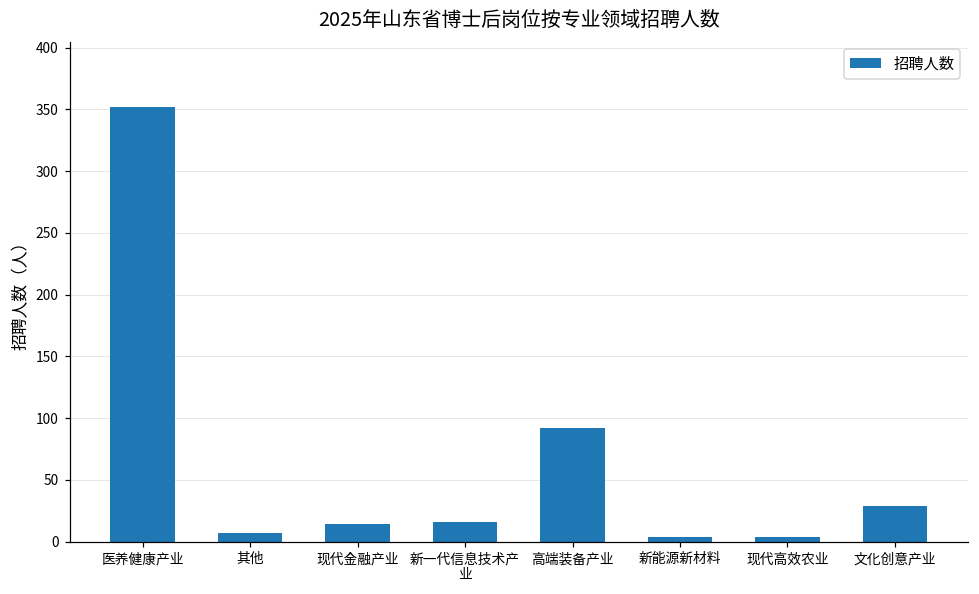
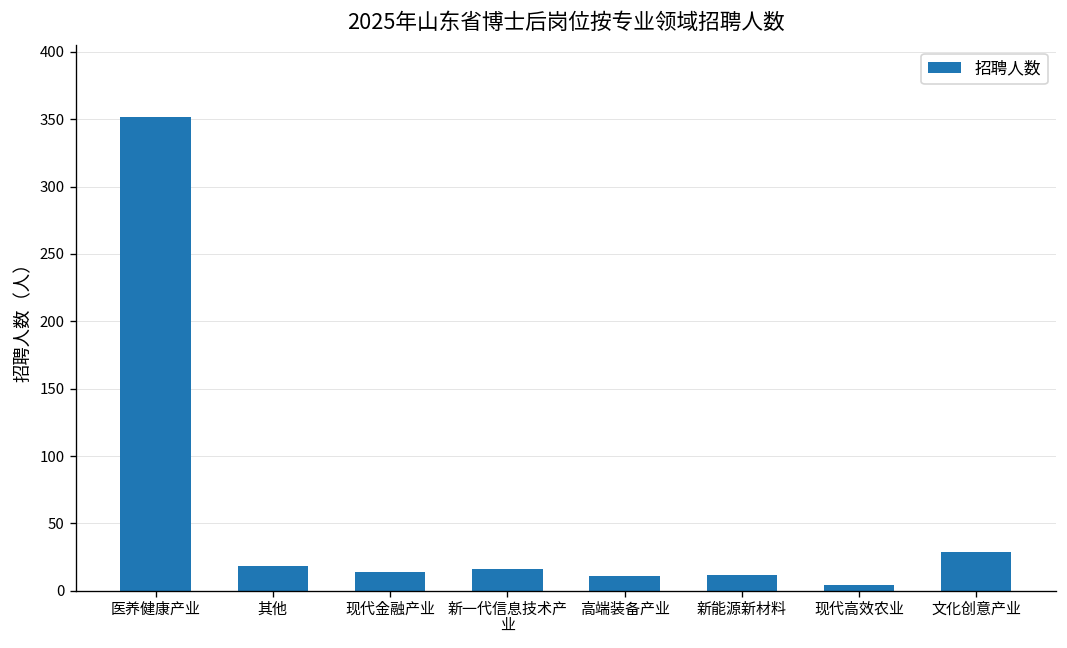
其他: 7 -> 18
高端装备产业: 92 -> 11
新能源新材料: 4 -> 12
